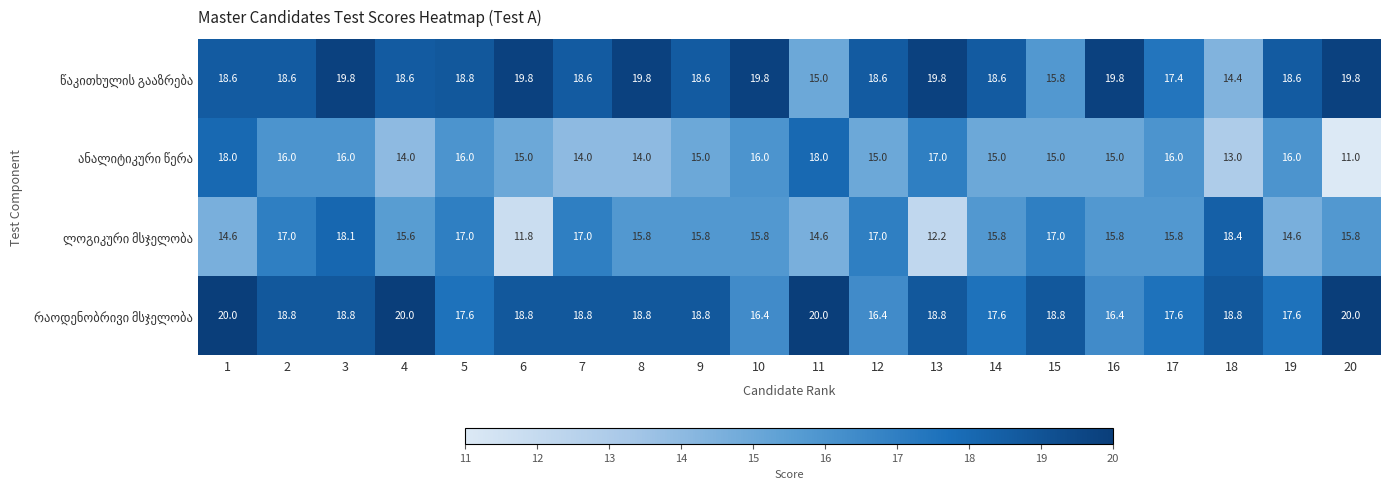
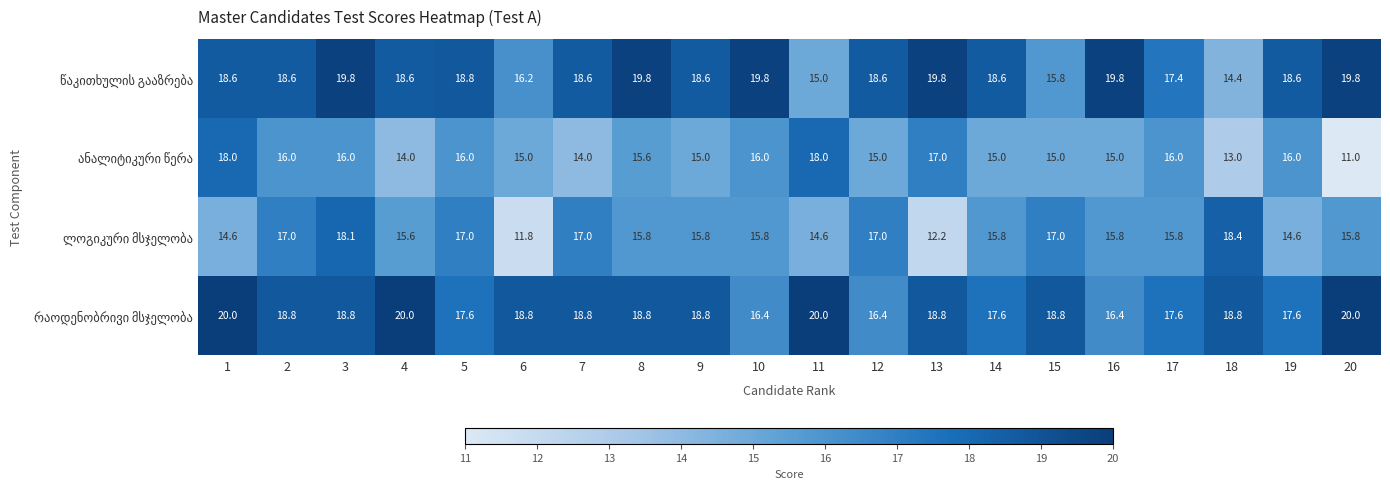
წაკითხულის გააზრება, 6: 19.8 -> 16.2
ანალიტიკური წერა, 8: 14.0 -> 15.6
